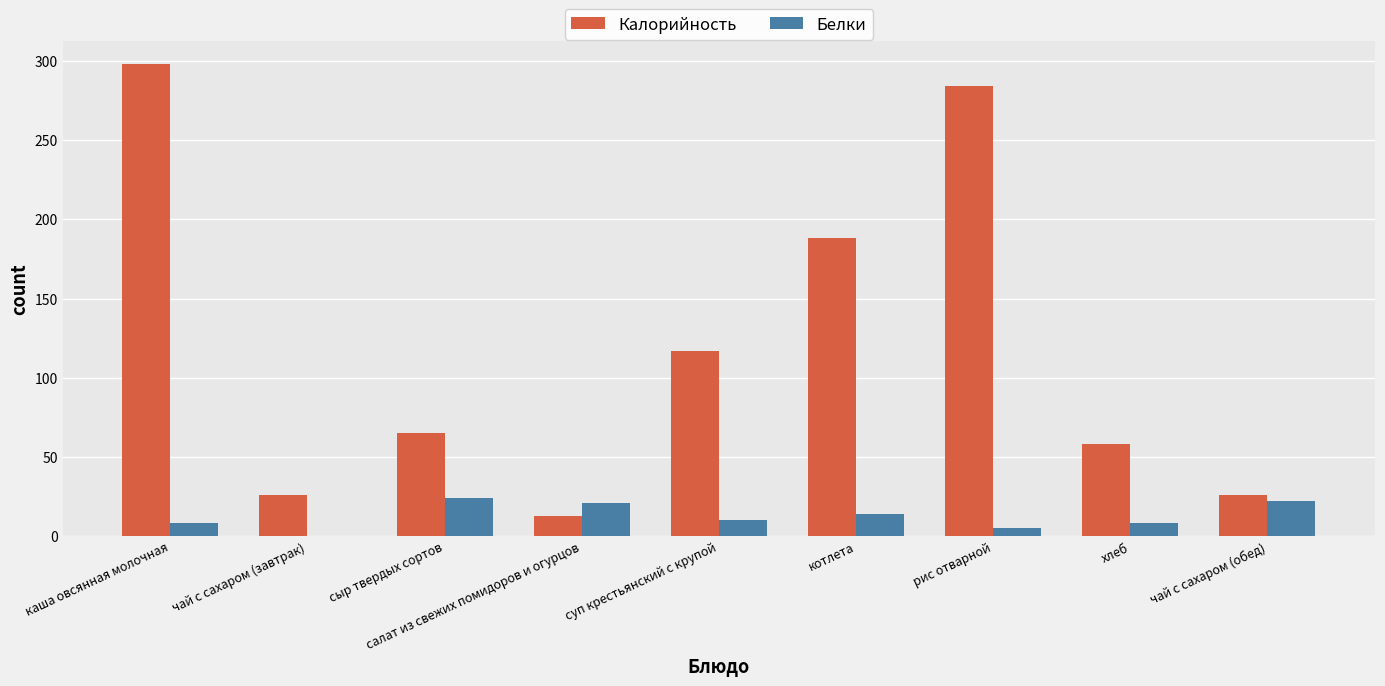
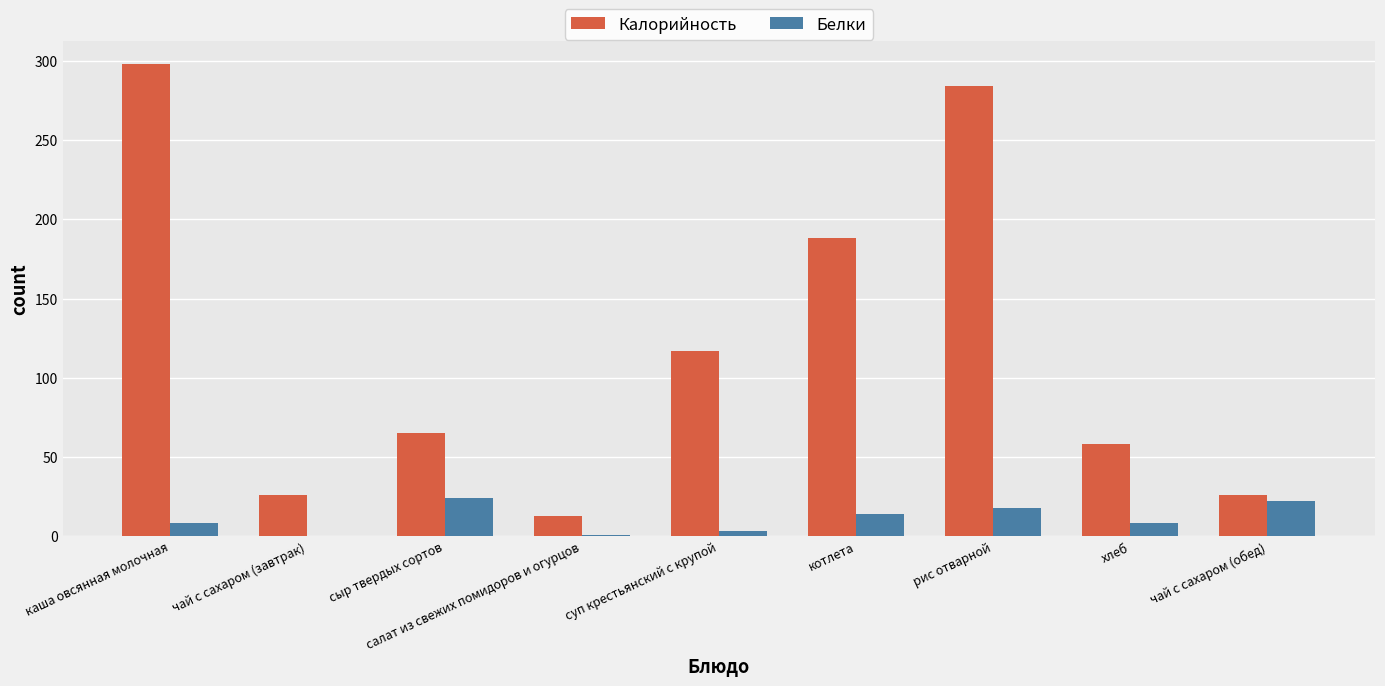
Белки, салат из свежих помидоров и огурцов: 21 -> 1
Белки, суп крестьянский с крупой: 10 -> 3
Белки, рис отварной: 5 -> 18
